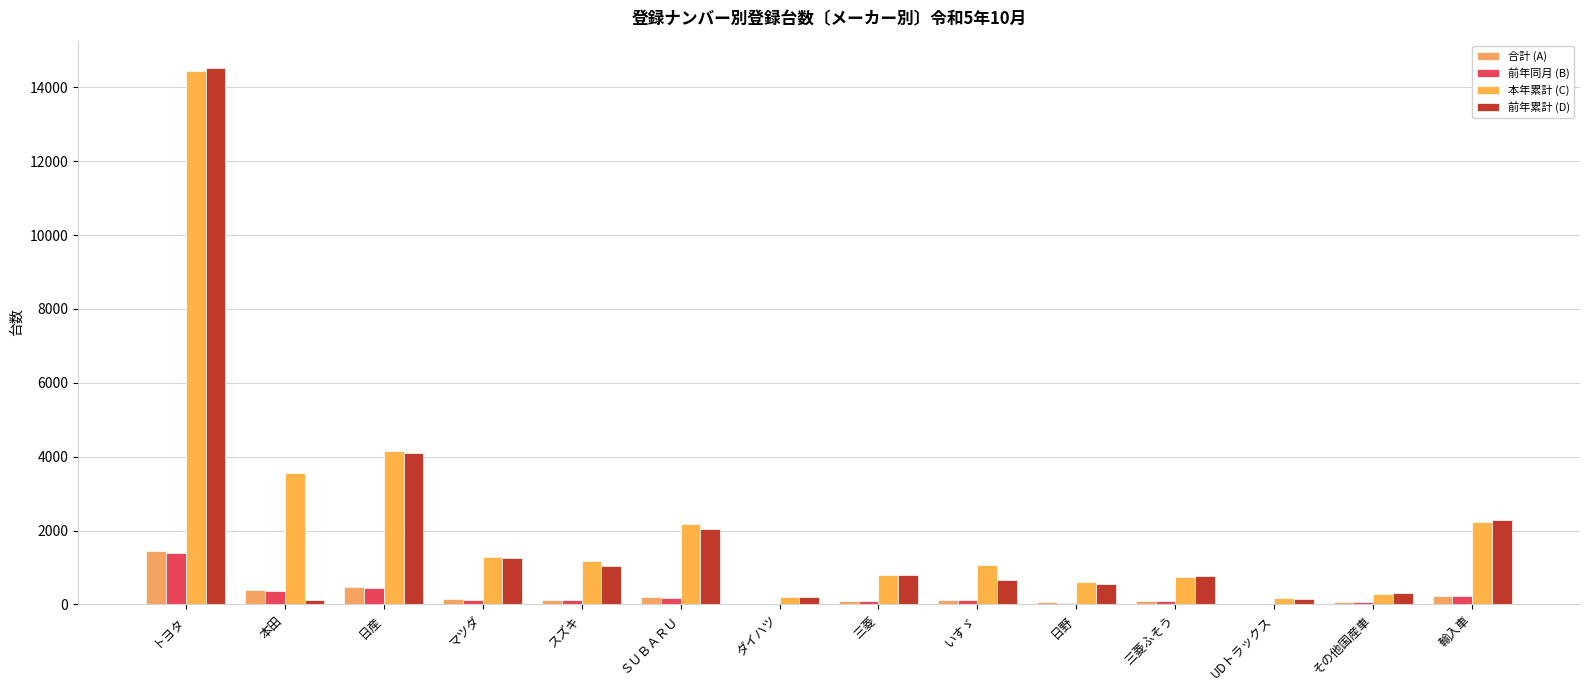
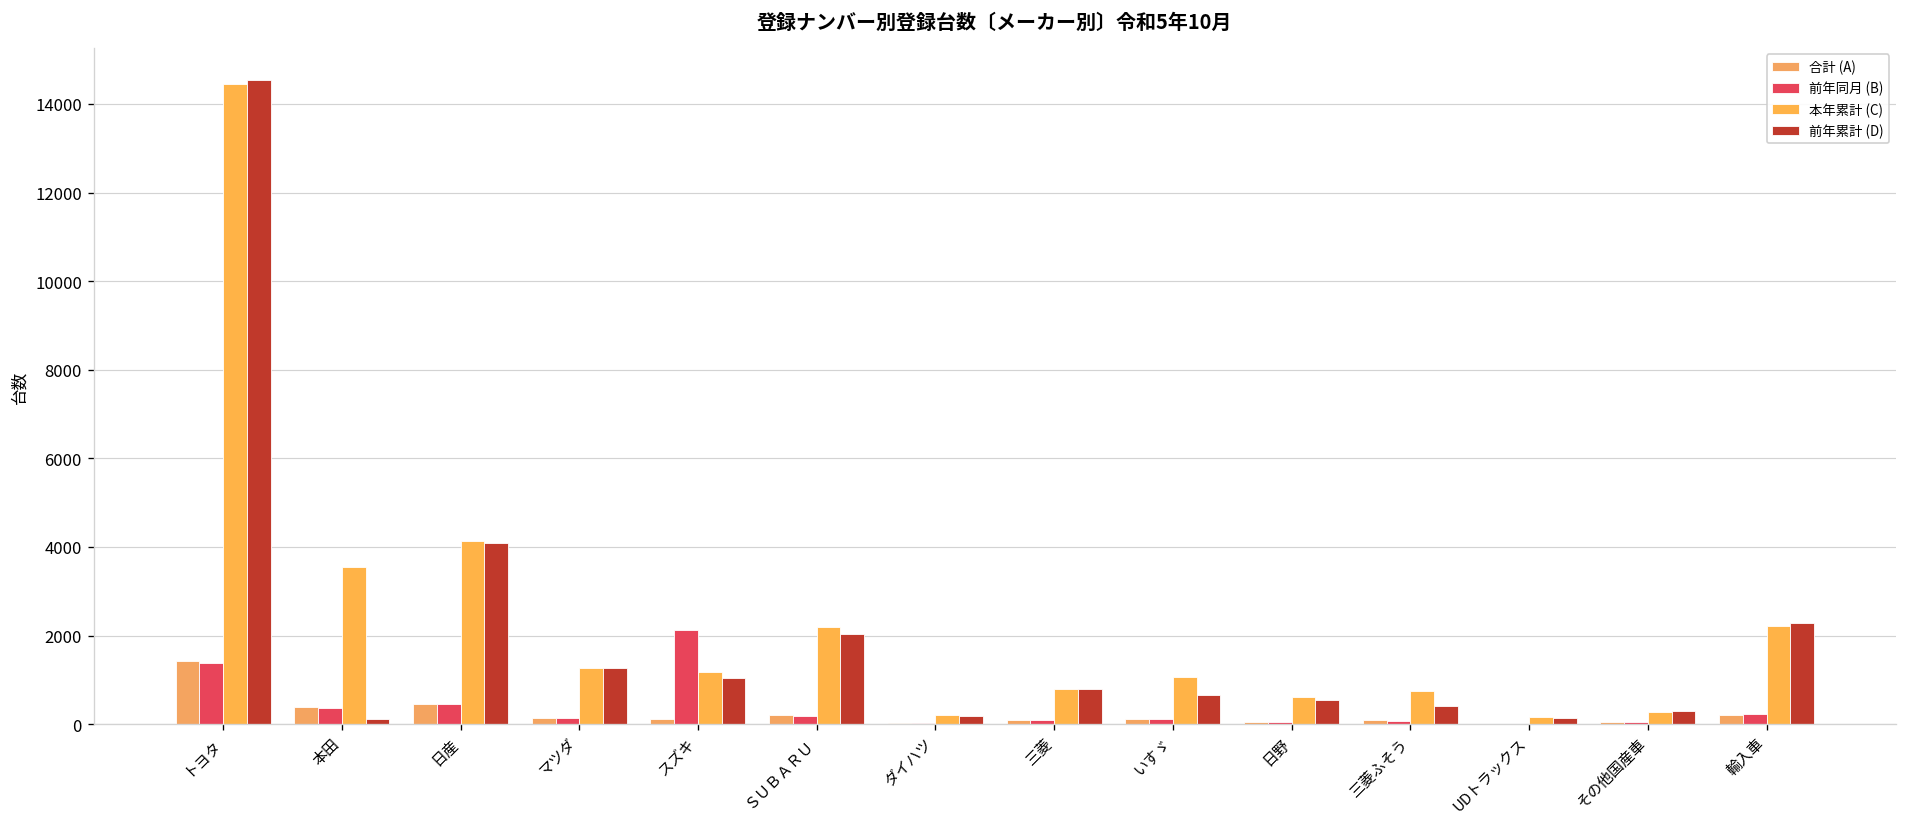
前年同月 (B), スズキ: 100 -> 2100
前年累計 (D), 三菱ふそう: 800 -> 400
